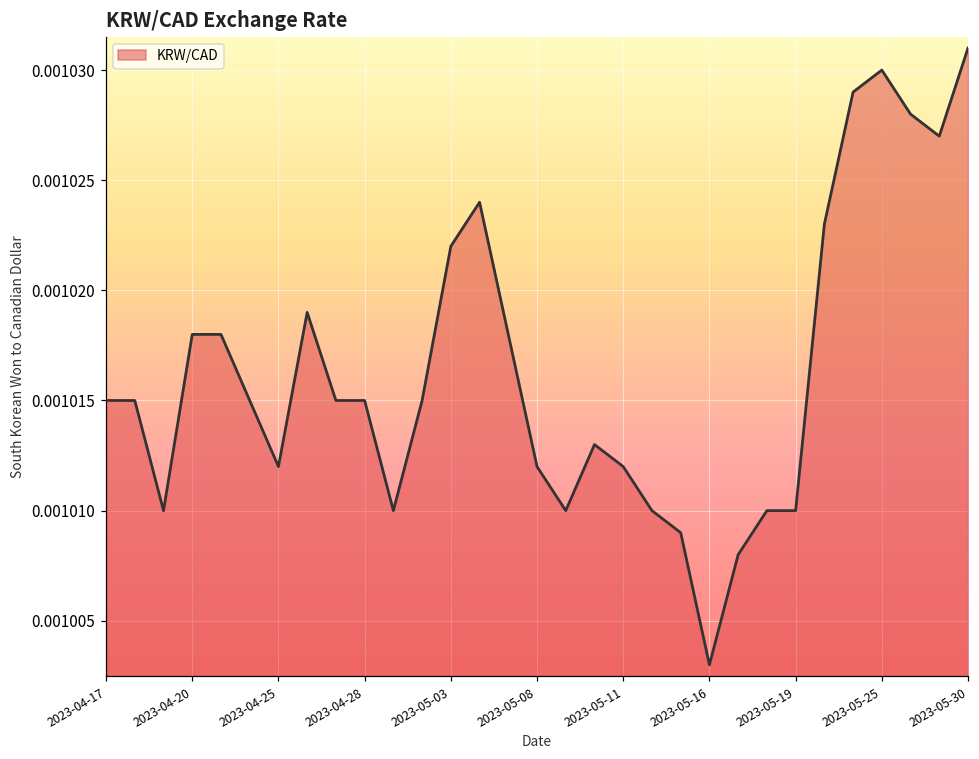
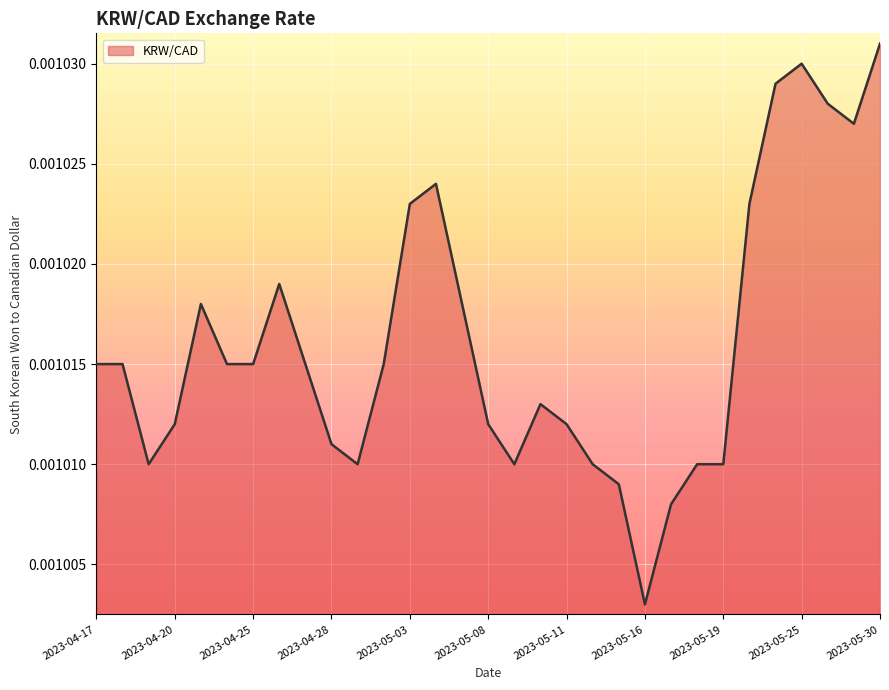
2023-04-20: 0.001018 -> 0.001012
2023-04-25: 0.001012 -> 0.001015
2023-04-28: 0.001015 -> 0.001011
2023-05-03: 0.001022 -> 0.001023
